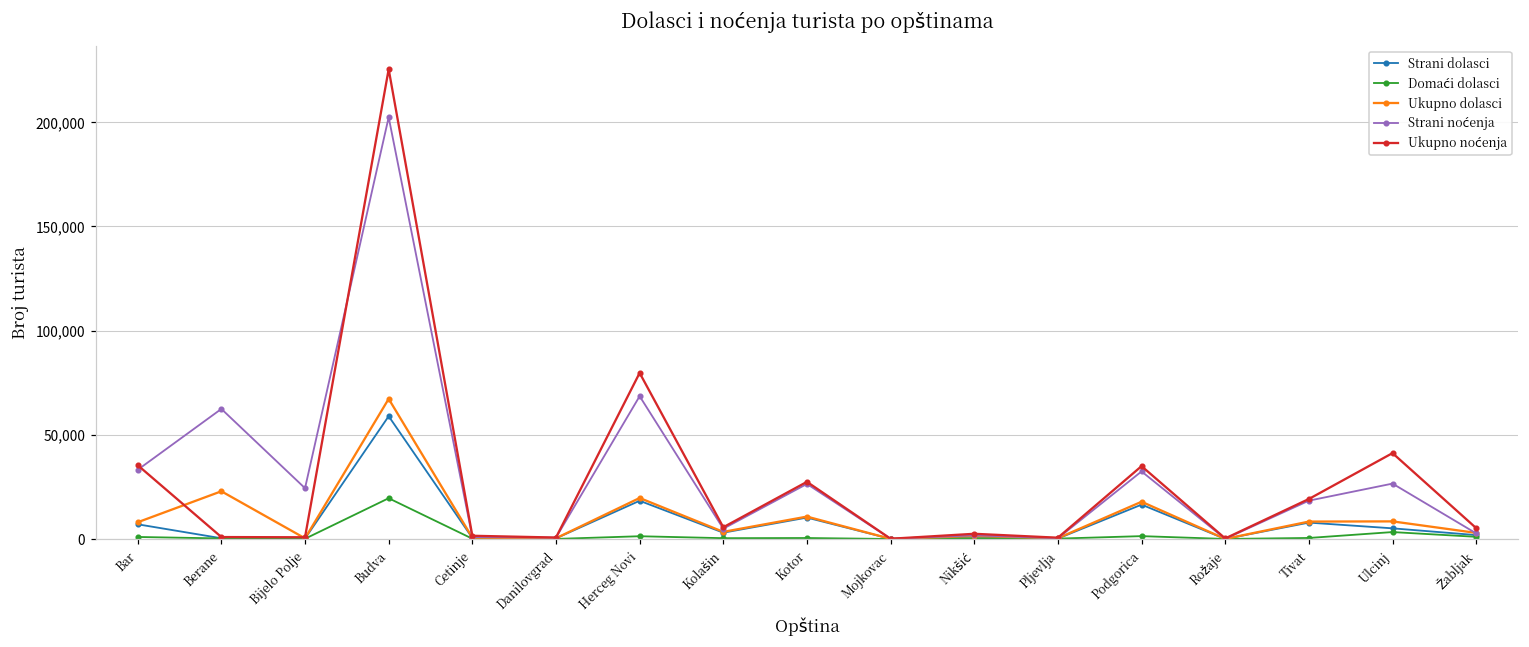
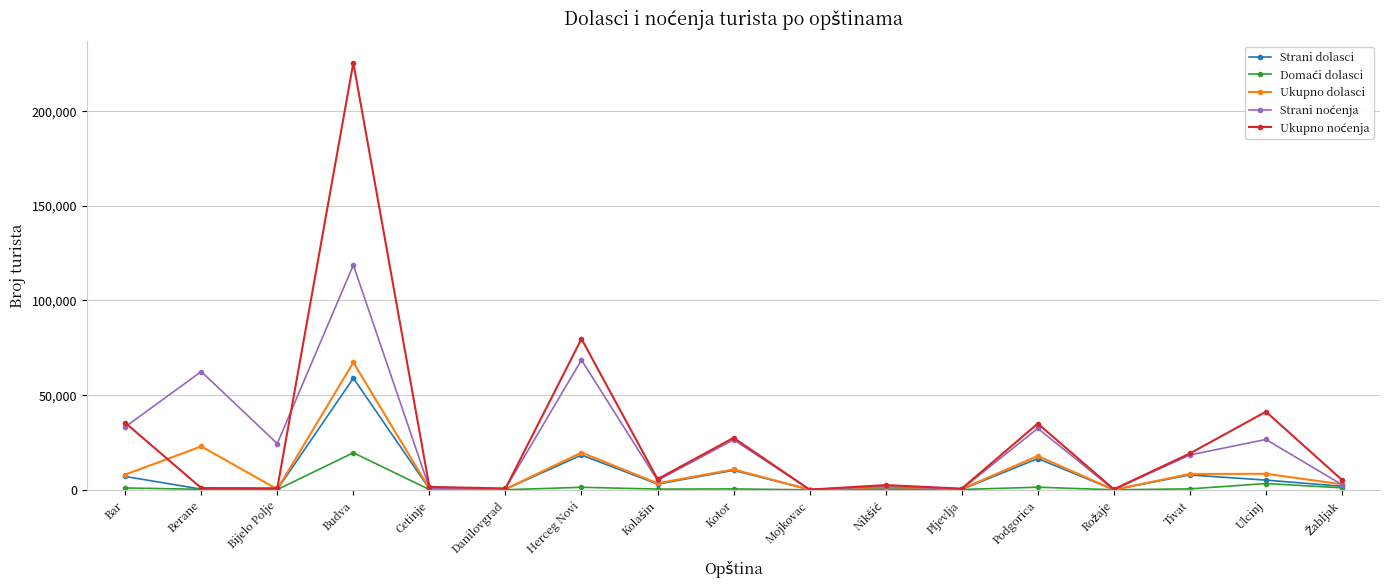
Strani noćenja, Budva: 202,000 -> 119,000
